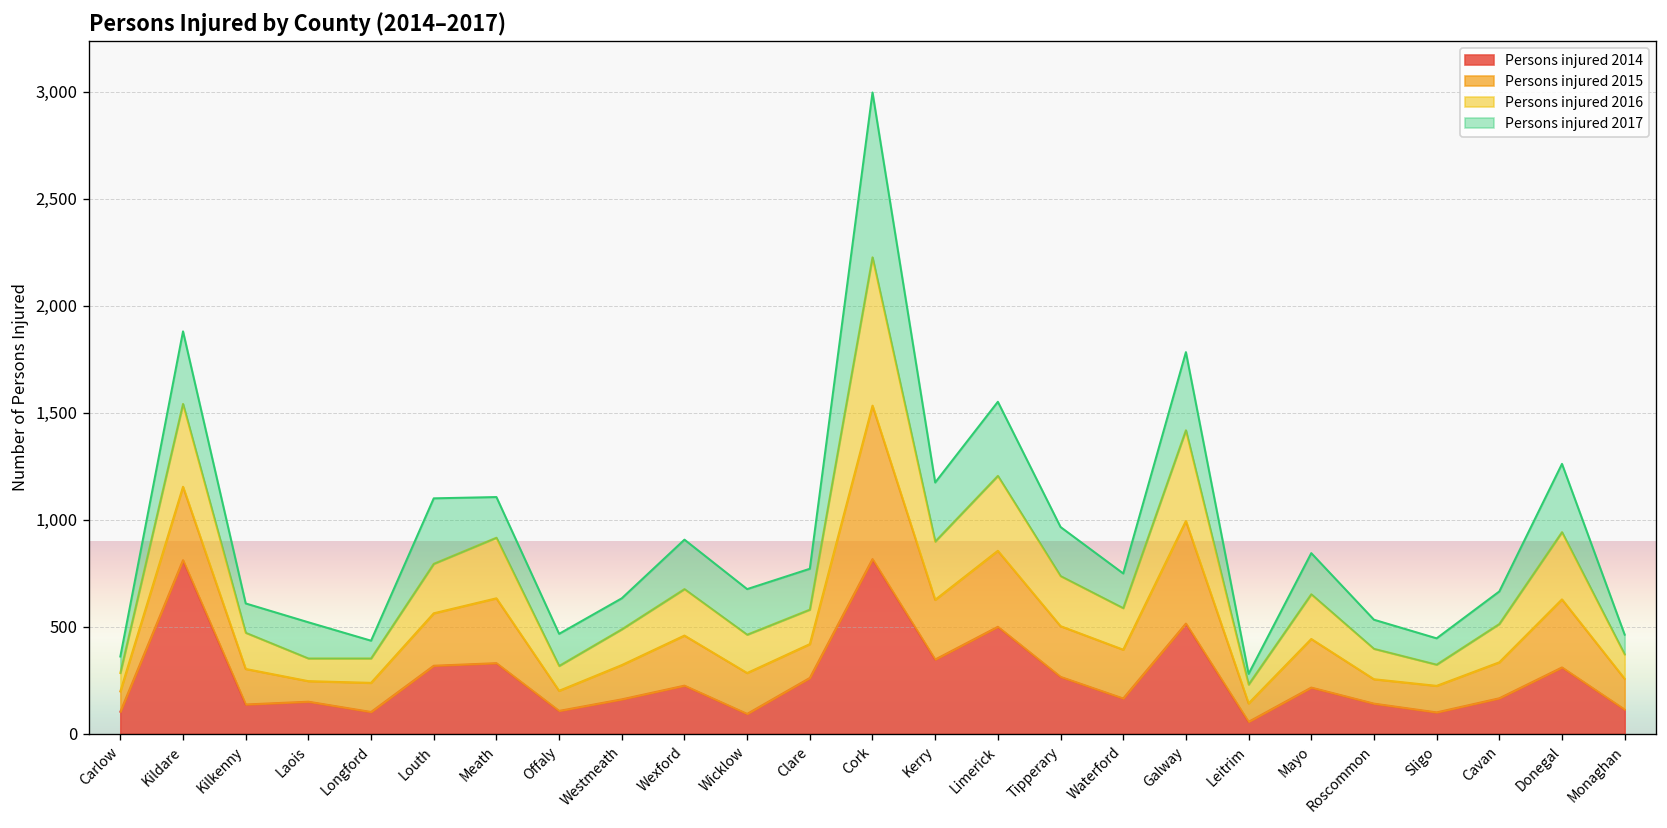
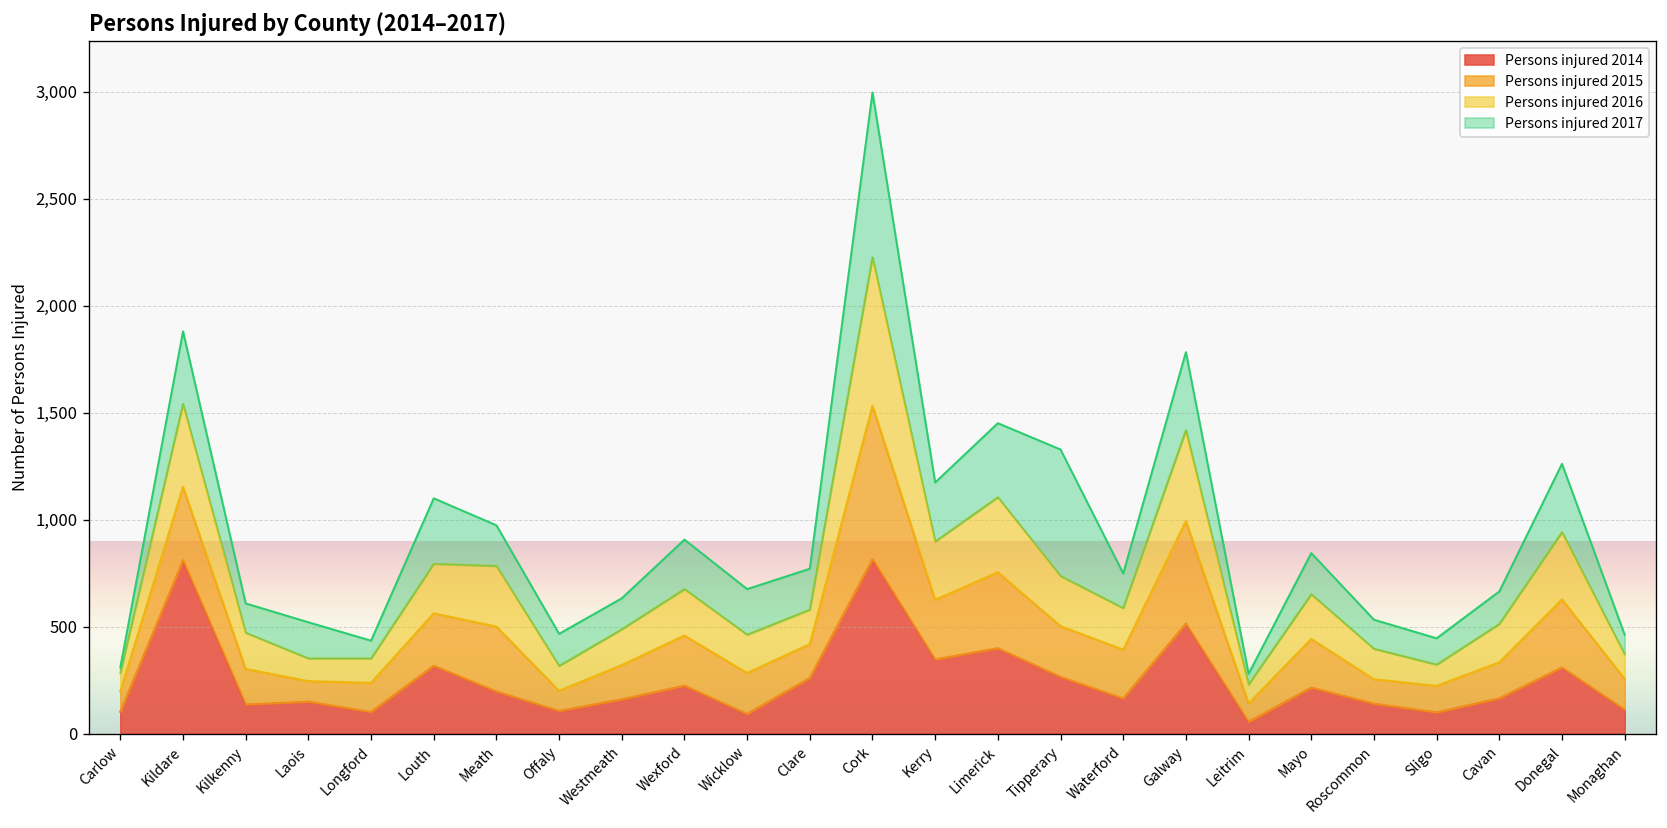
Persons injured 2017, Carlow: 80 -> 30
Persons injured 2014, Meath: 330 -> 200
Persons injured 2014, Limerick: 500 -> 400
Persons injured 2017, Tipperary: 230 -> 590
